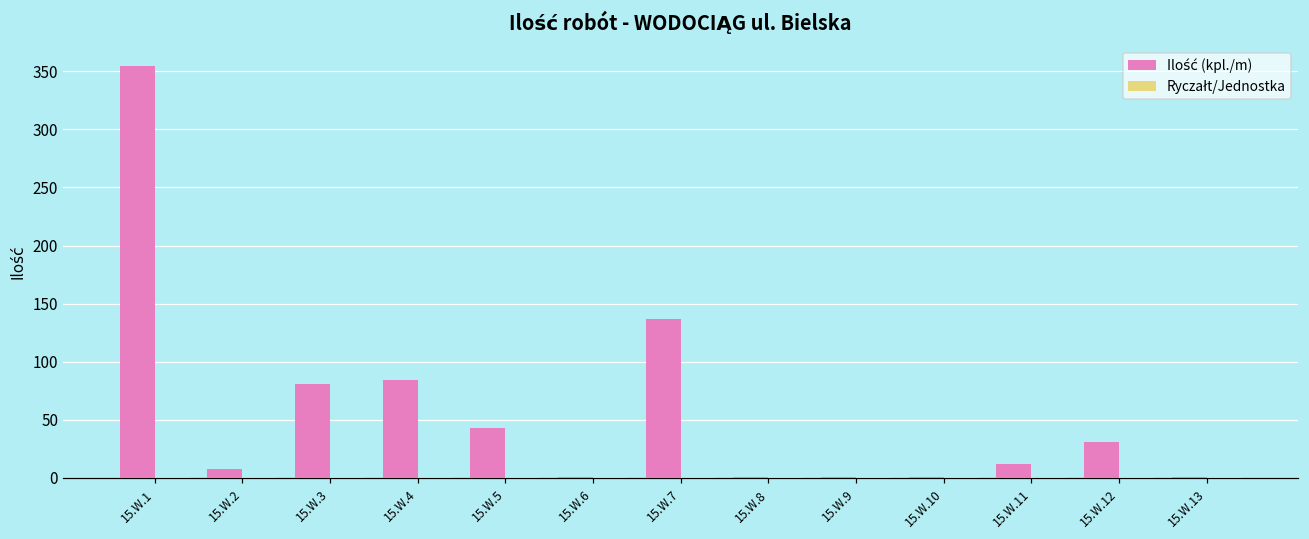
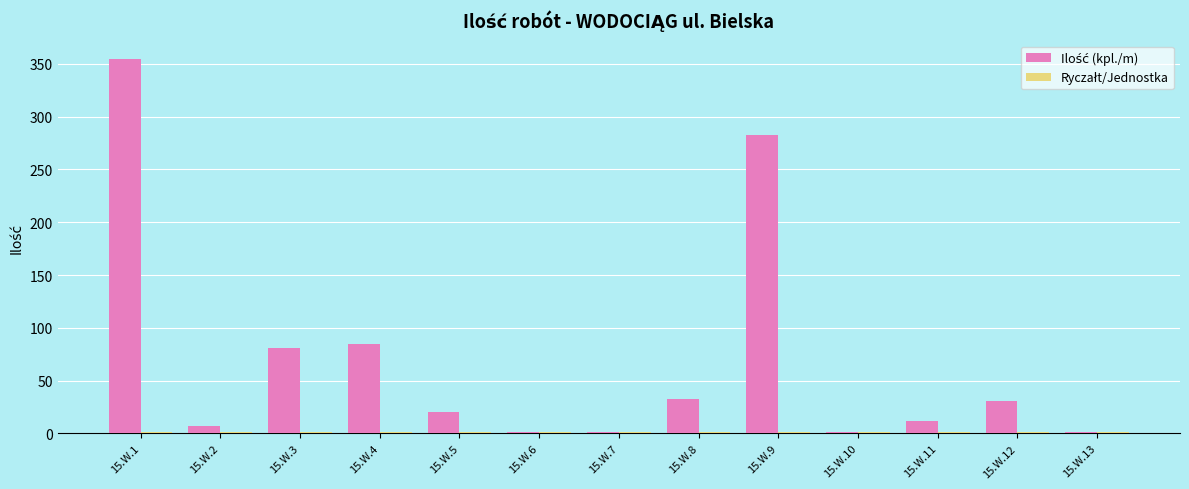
Ilość (kpl./m), 15.W.5: 43 -> 21
Ilość (kpl./m), 15.W.7: 137 -> 1
Ilość (kpl./m), 15.W.8: 1 -> 32
Ilość (kpl./m), 15.W.9: 1 -> 283
